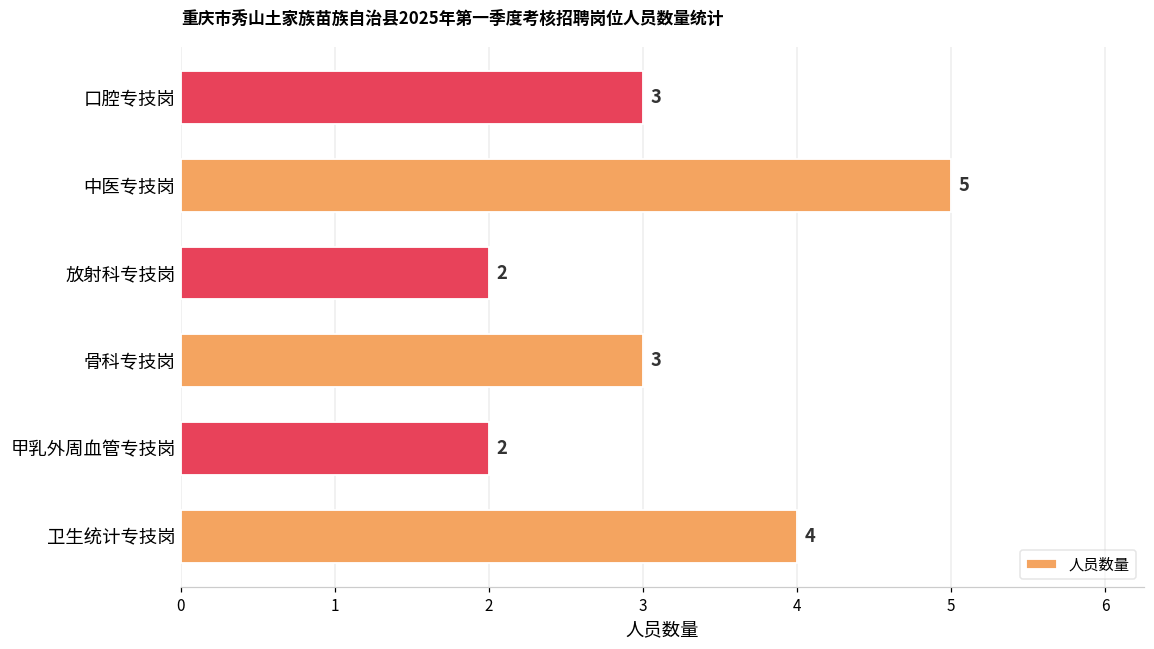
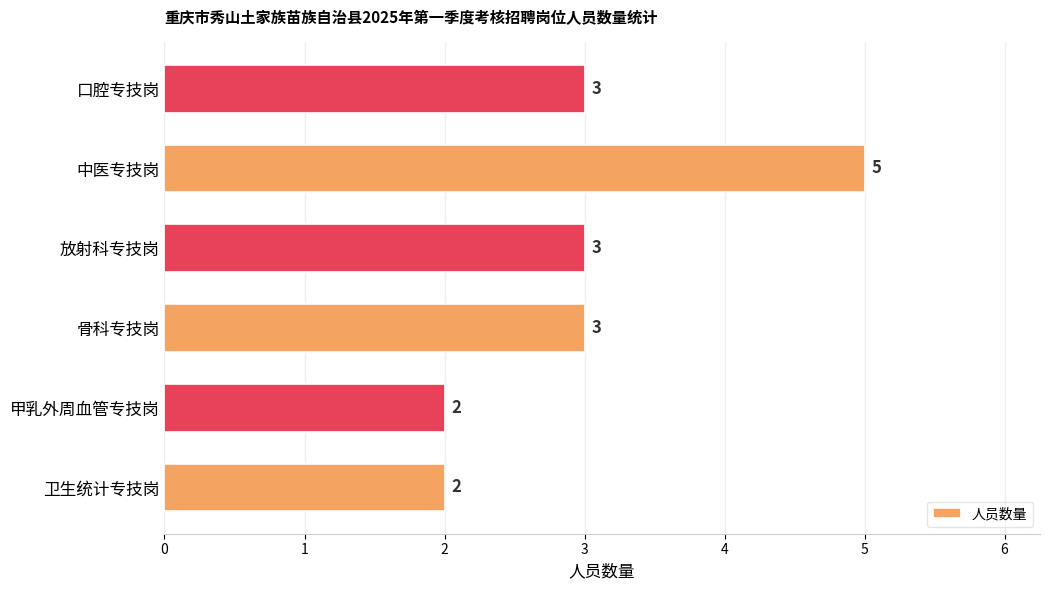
放射科专技岗: 2 -> 3
卫生统计专技岗: 4 -> 2
